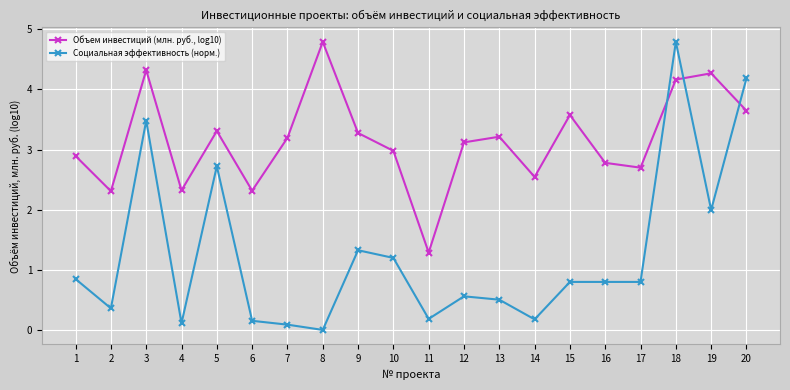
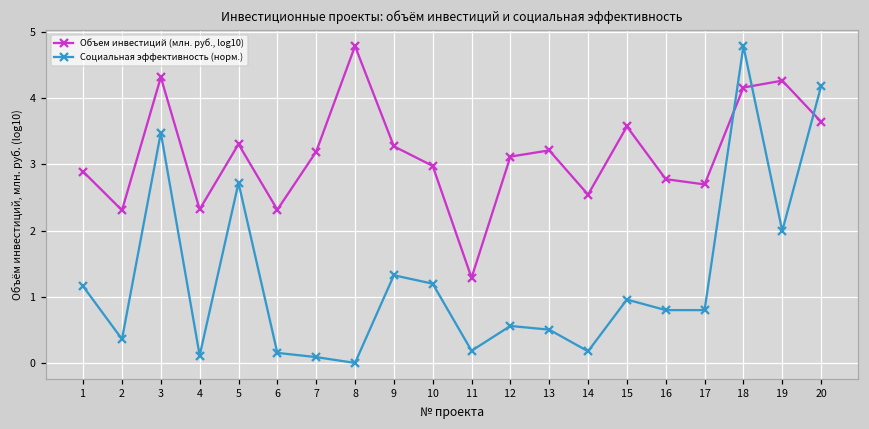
Социальная эффективность (норм.), 1: 0.8 -> 1.2
Социальная эффективность (норм.), 15: 0.8 -> 1.0
